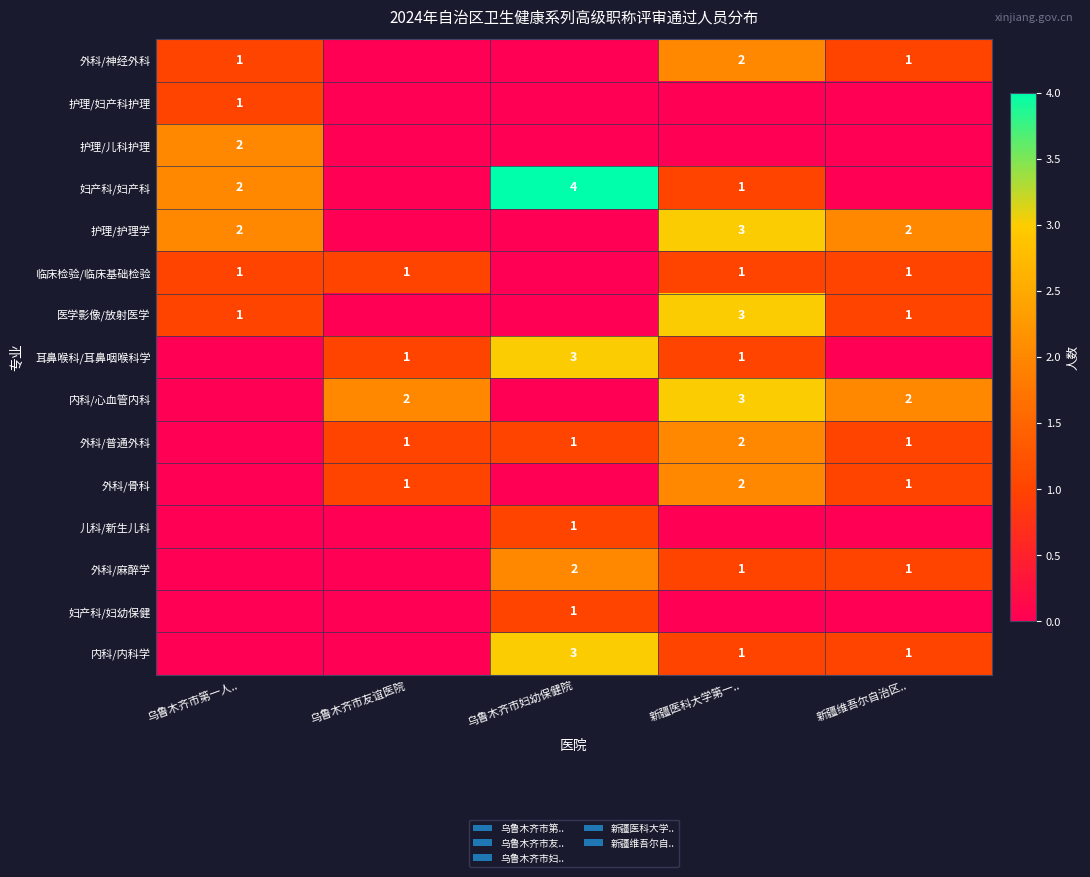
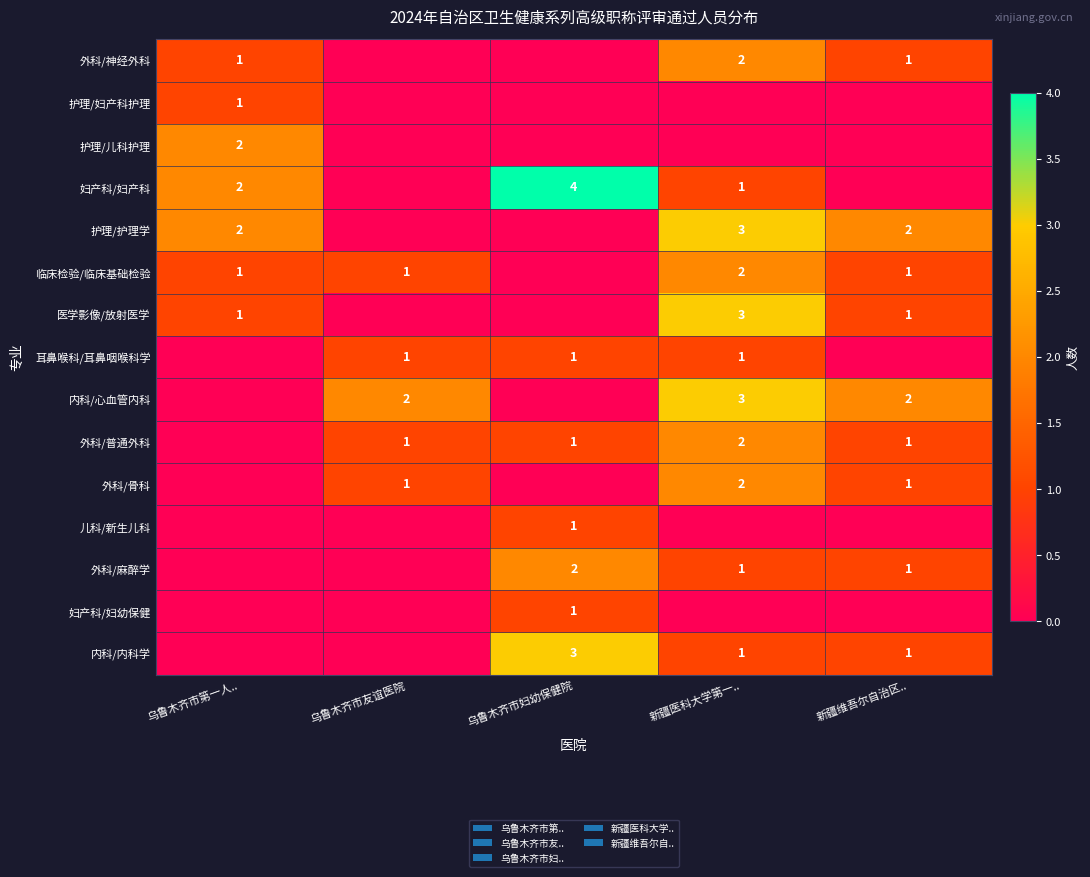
临床检验/临床基础检验, 新疆医科大学第一..: 1 -> 2
耳鼻喉科/耳鼻咽喉科学, 乌鲁木齐市妇幼保健院: 3 -> 1
